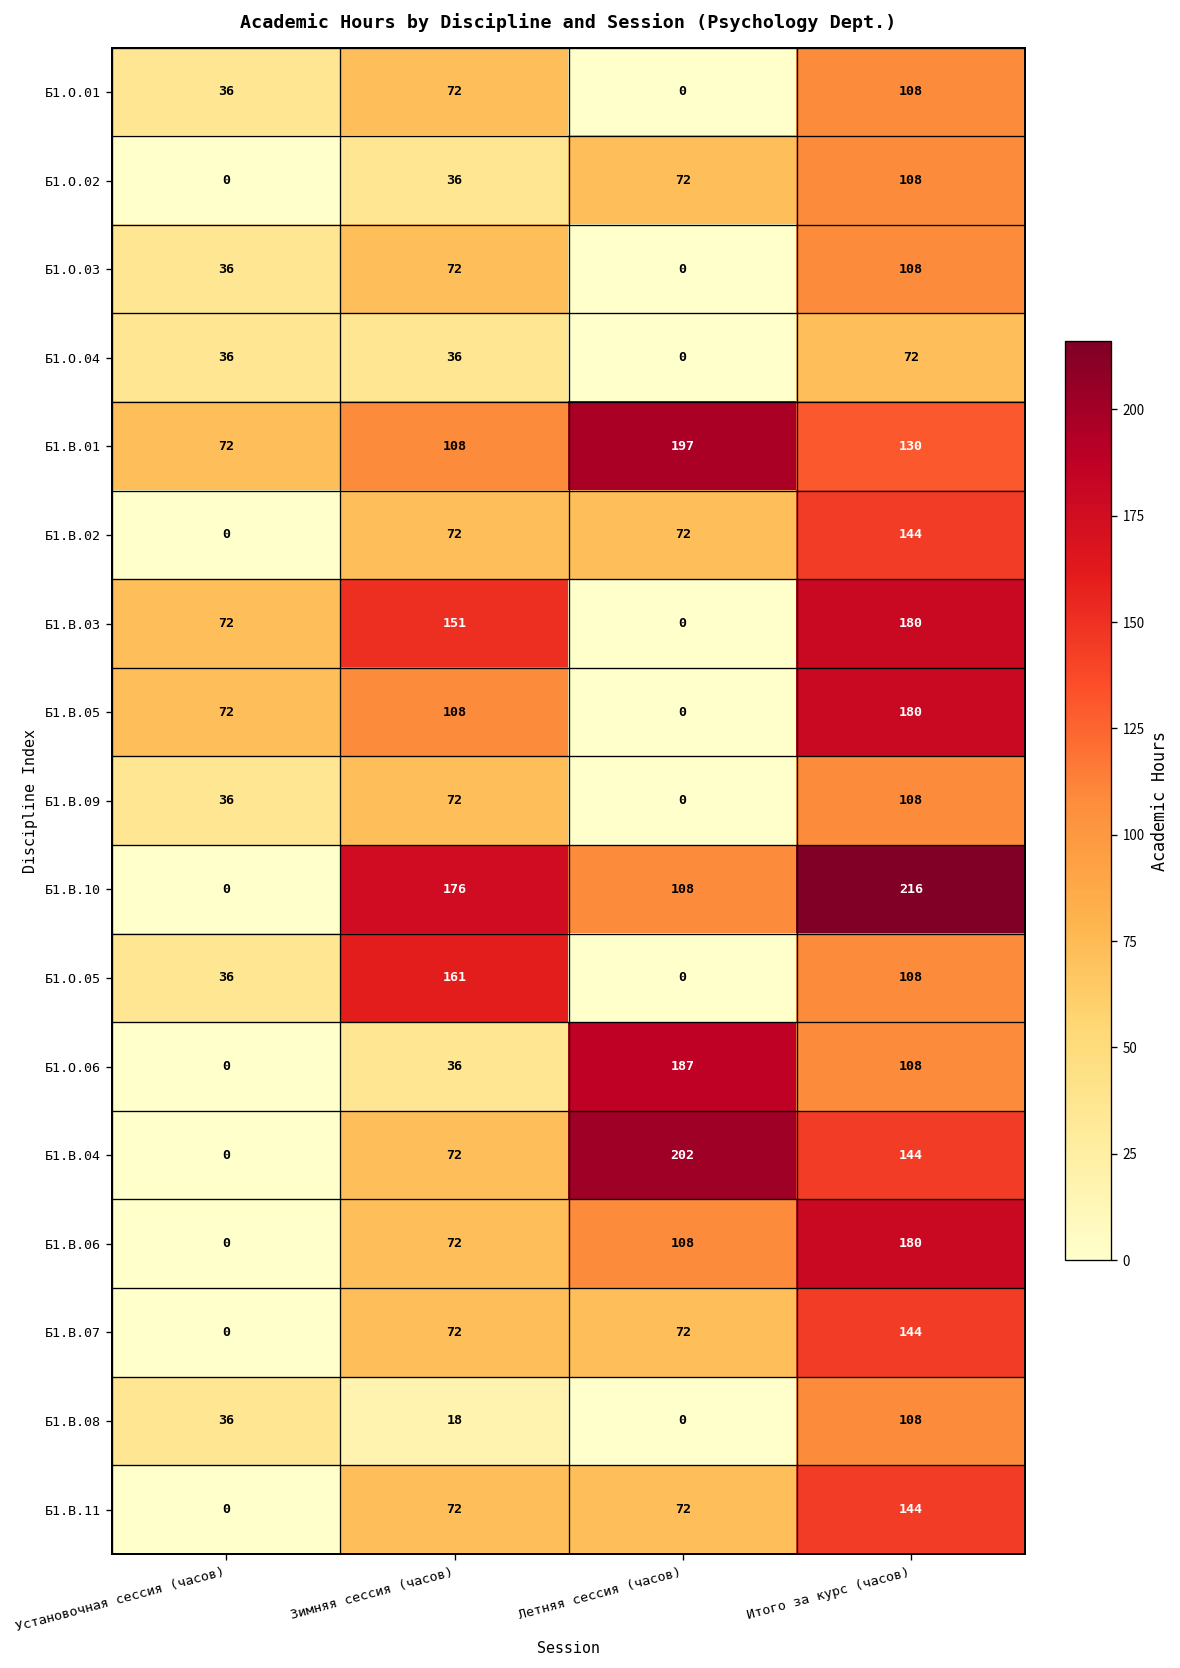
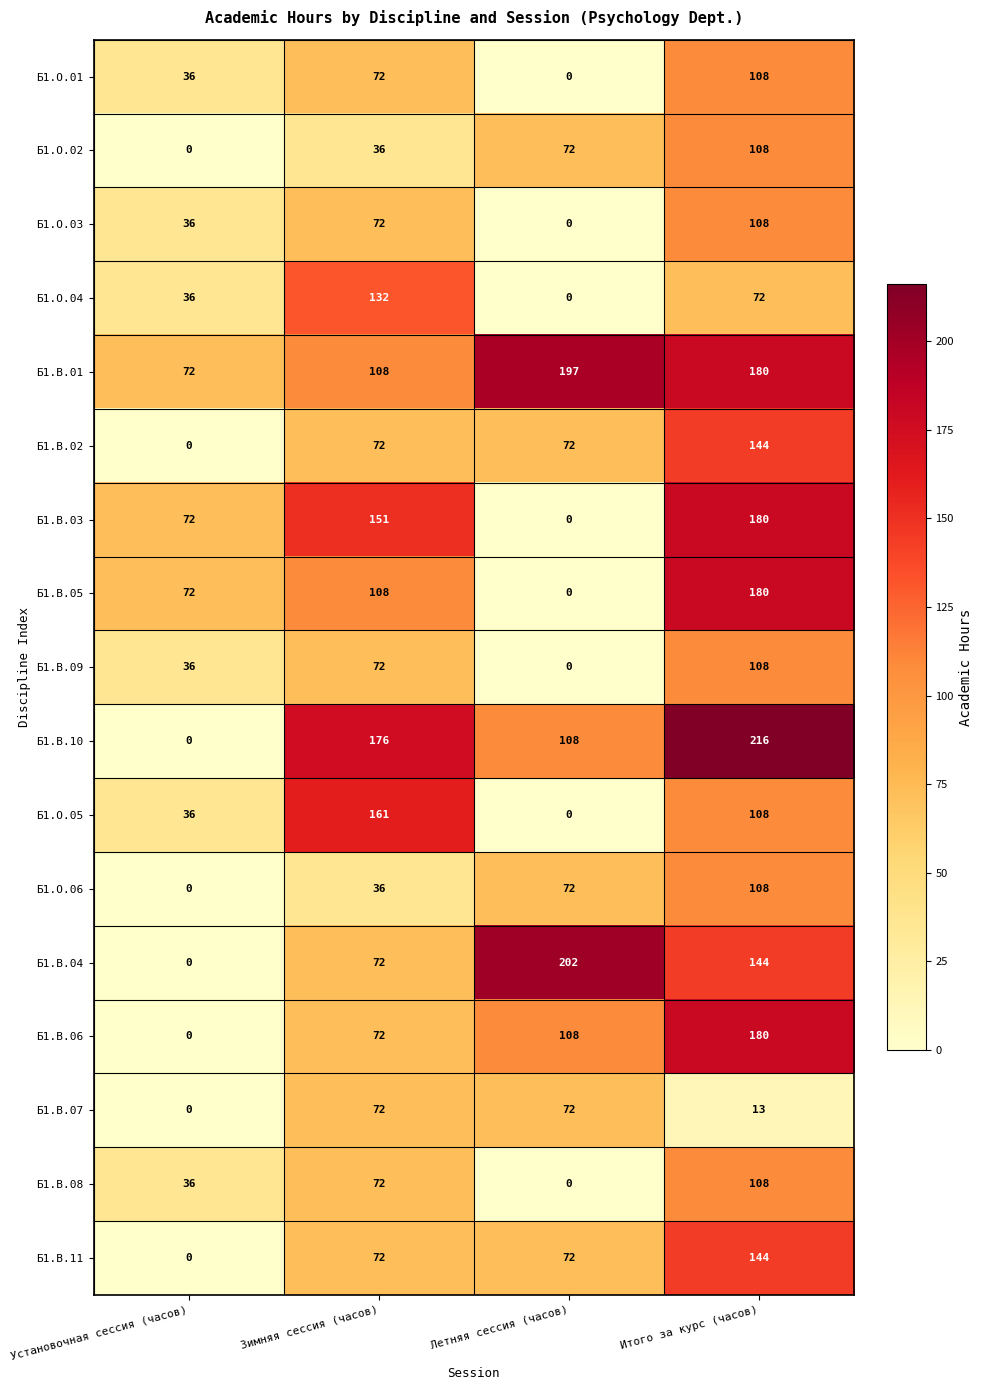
Б1.О.04, Зимняя сессия (часов): 36 -> 132
Б1.В.01, Итого за курс (часов): 130 -> 180
Б1.О.06, Летняя сессия (часов): 187 -> 72
Б1.В.07, Итого за курс (часов): 144 -> 13
Б1.В.08, Зимняя сессия (часов): 18 -> 72
